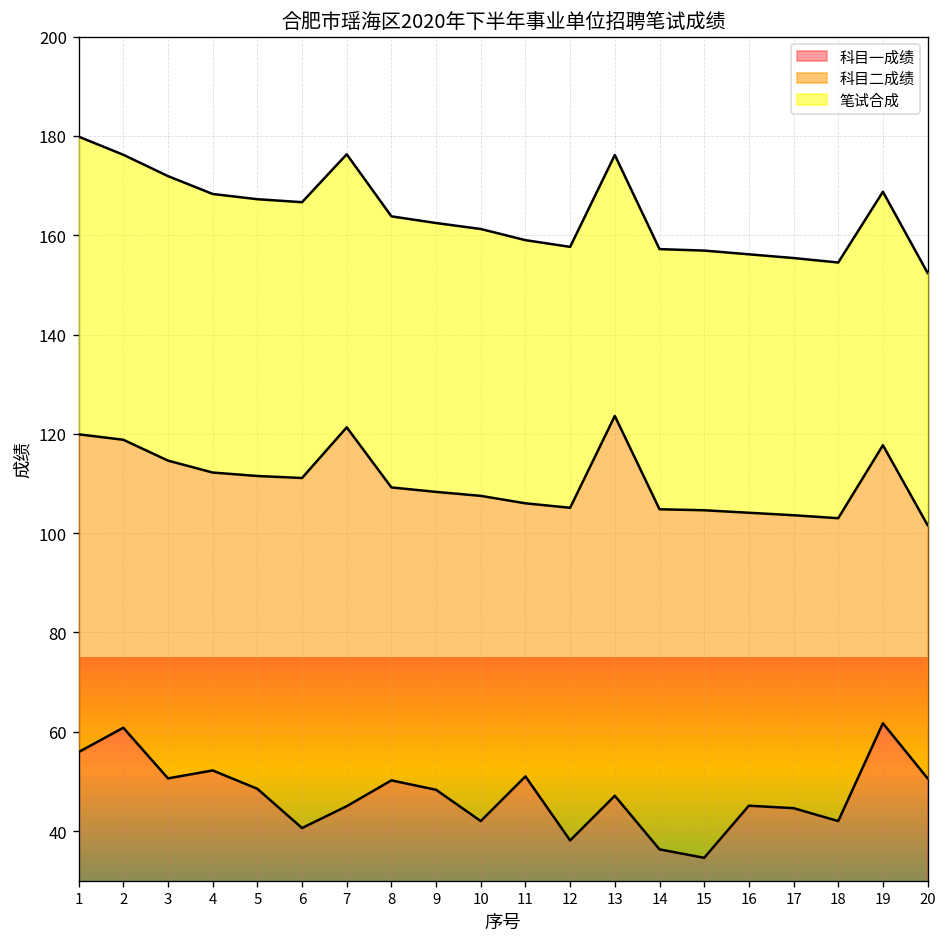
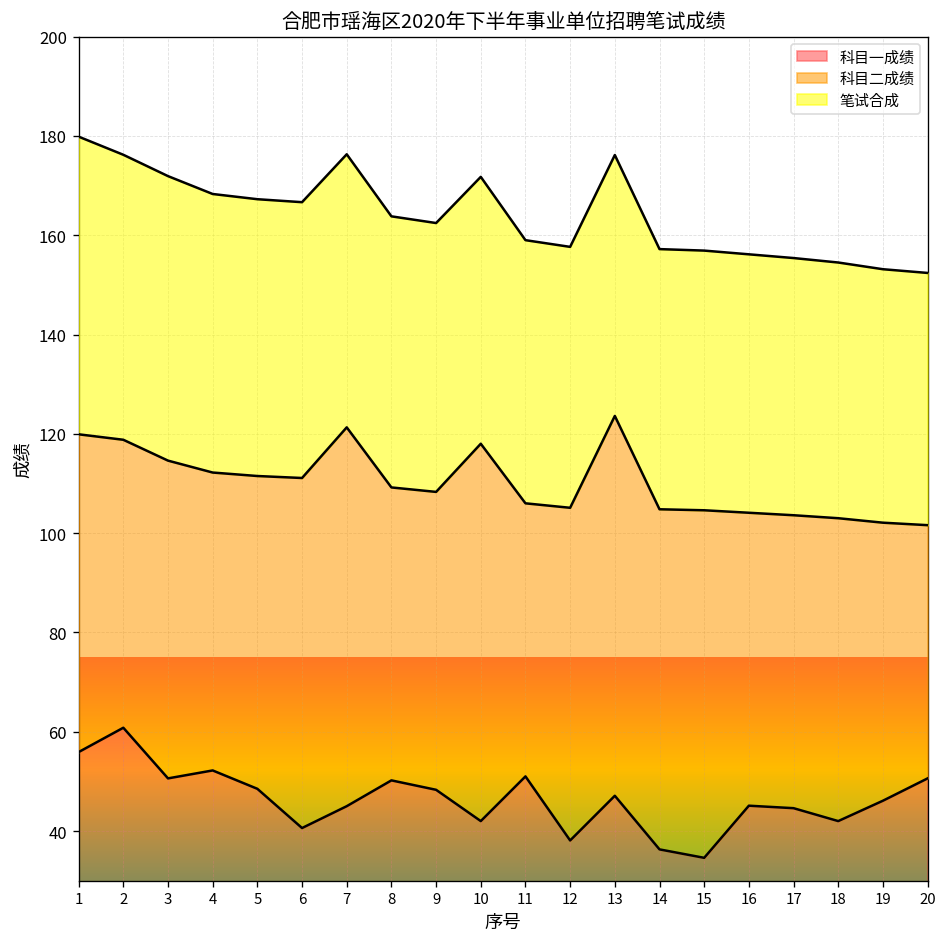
科目二成绩, 10: 66 -> 76
科目一成绩, 19: 62 -> 46
